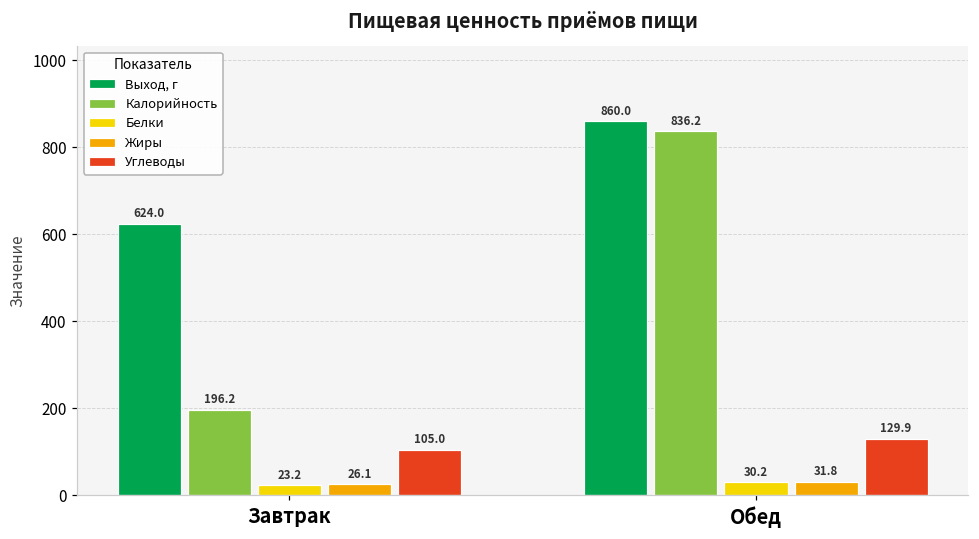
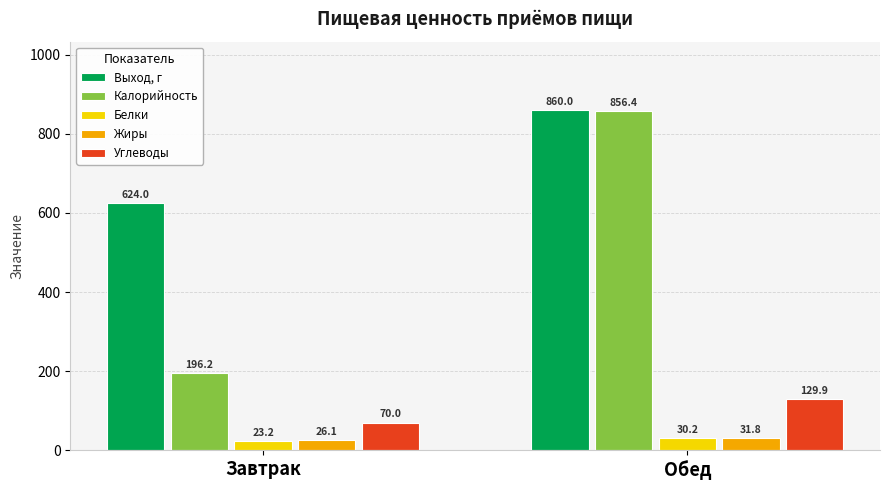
Углеводы, Завтрак: 105.0 -> 70.0
Калорийность, Обед: 836.2 -> 856.4
